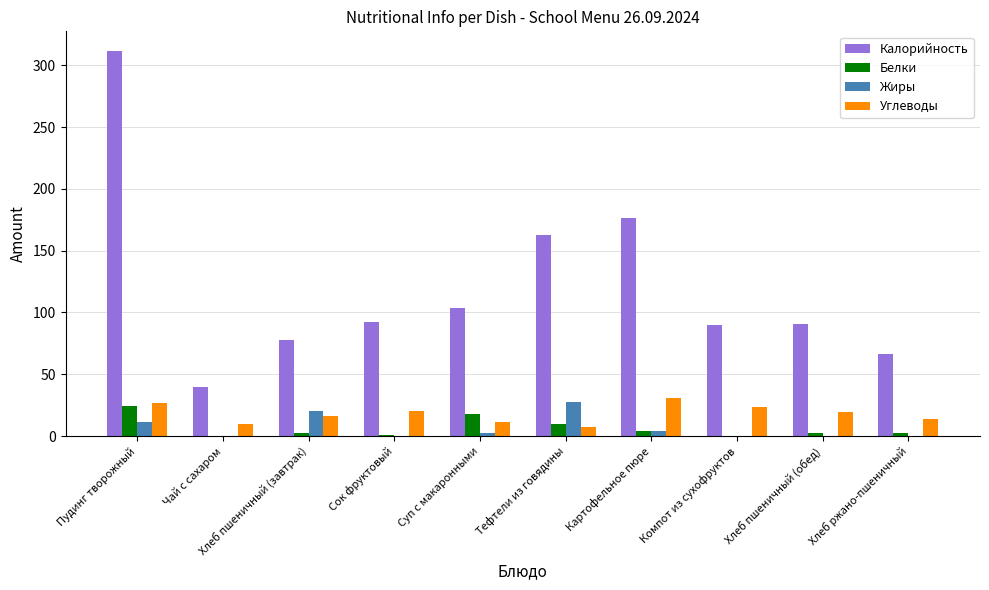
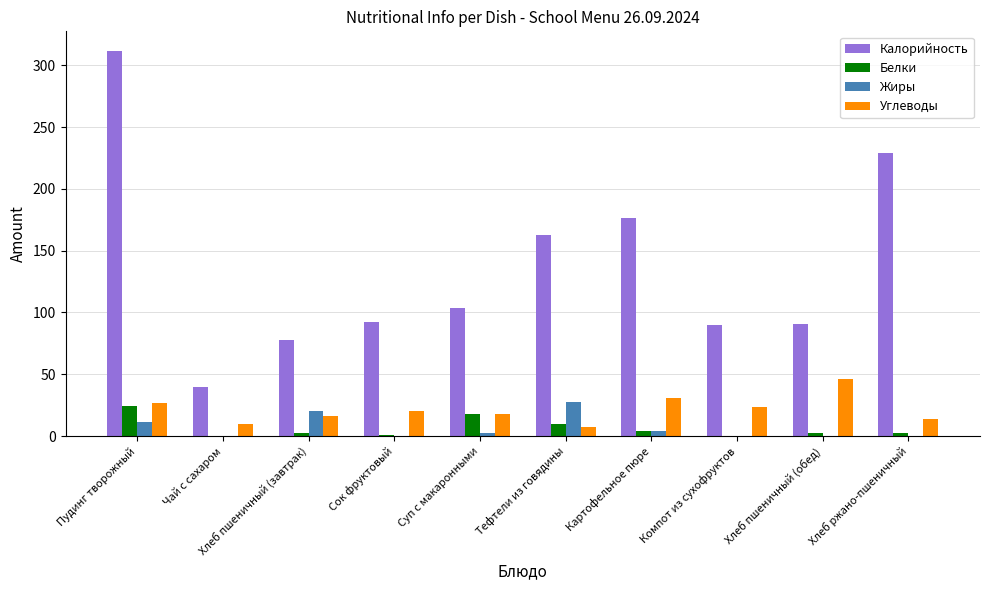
Углеводы, Суп с макаронными: 11 -> 18
Углеводы, Хлеб пшеничный (обед): 19 -> 46
Калорийность, Хлеб ржано-пшеничный: 66 -> 229
